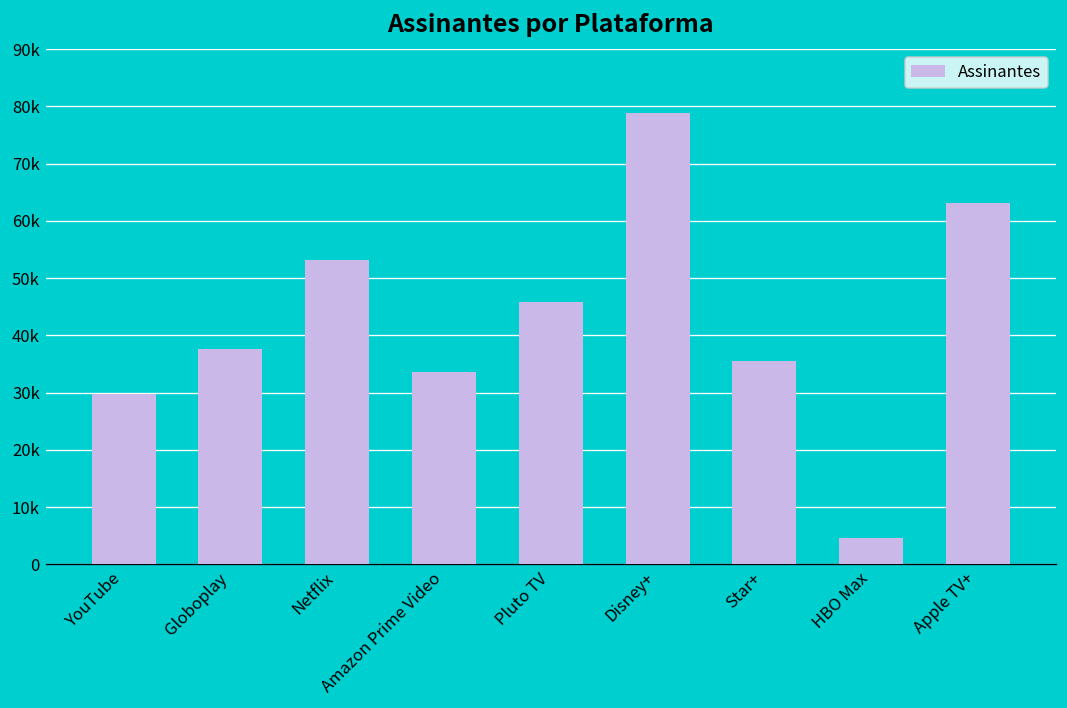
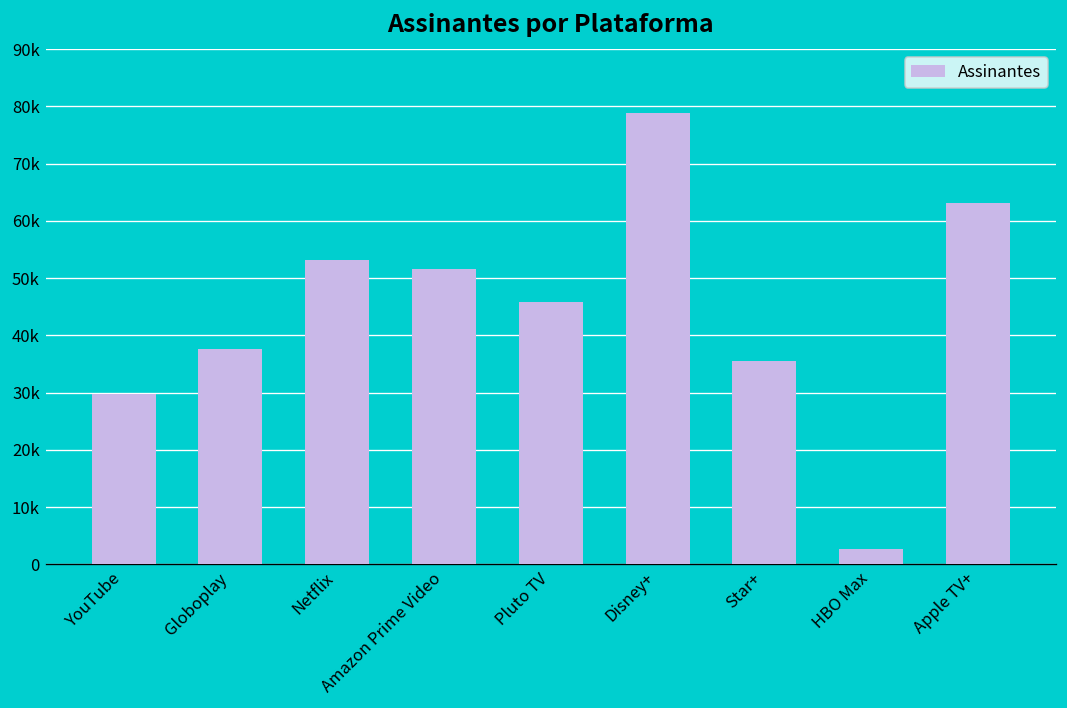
Amazon Prime Video: 34000 -> 52000
HBO Max: 5000 -> 3000
